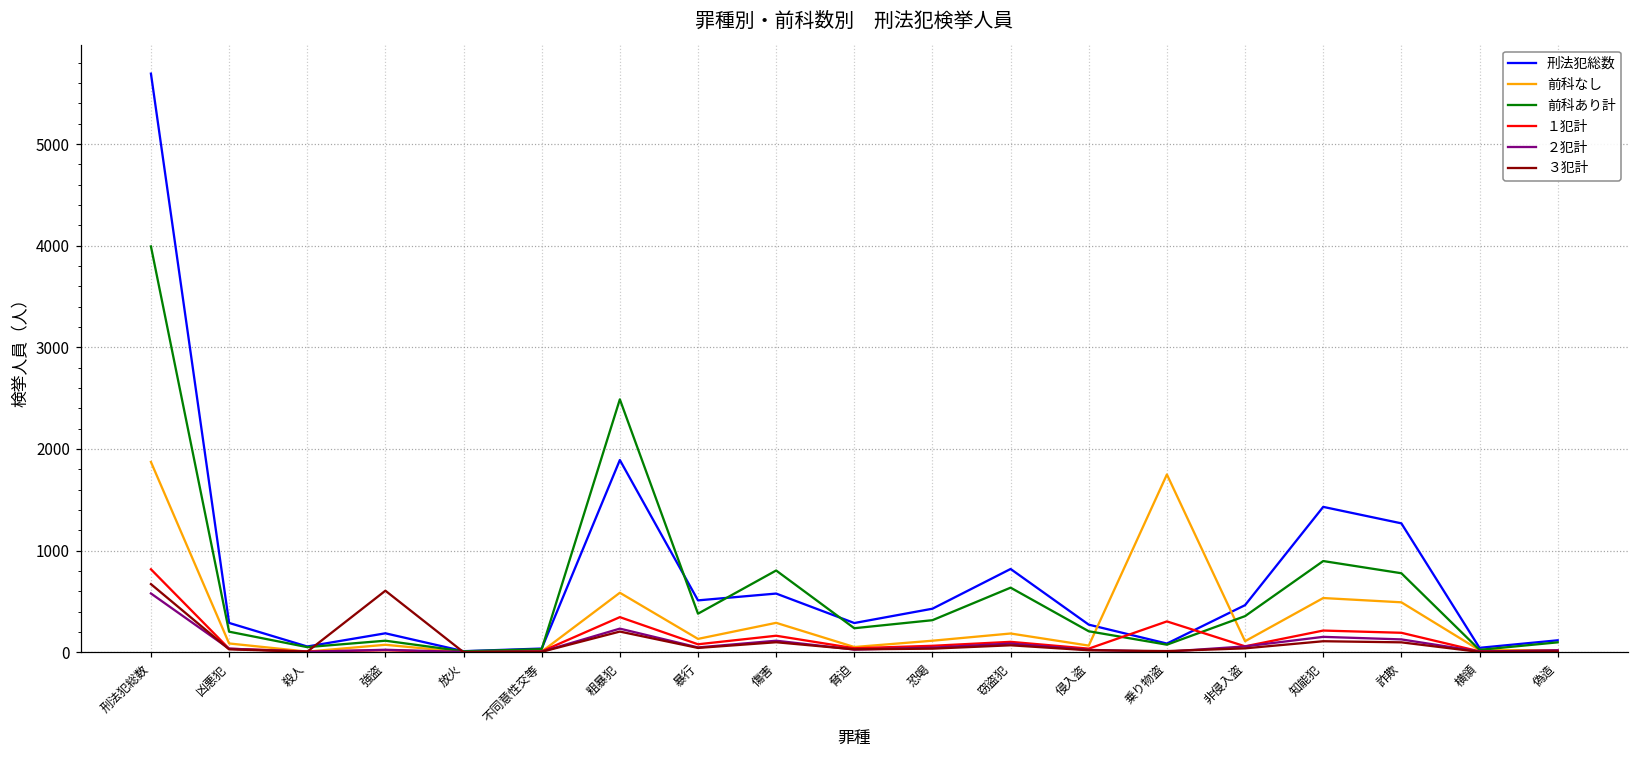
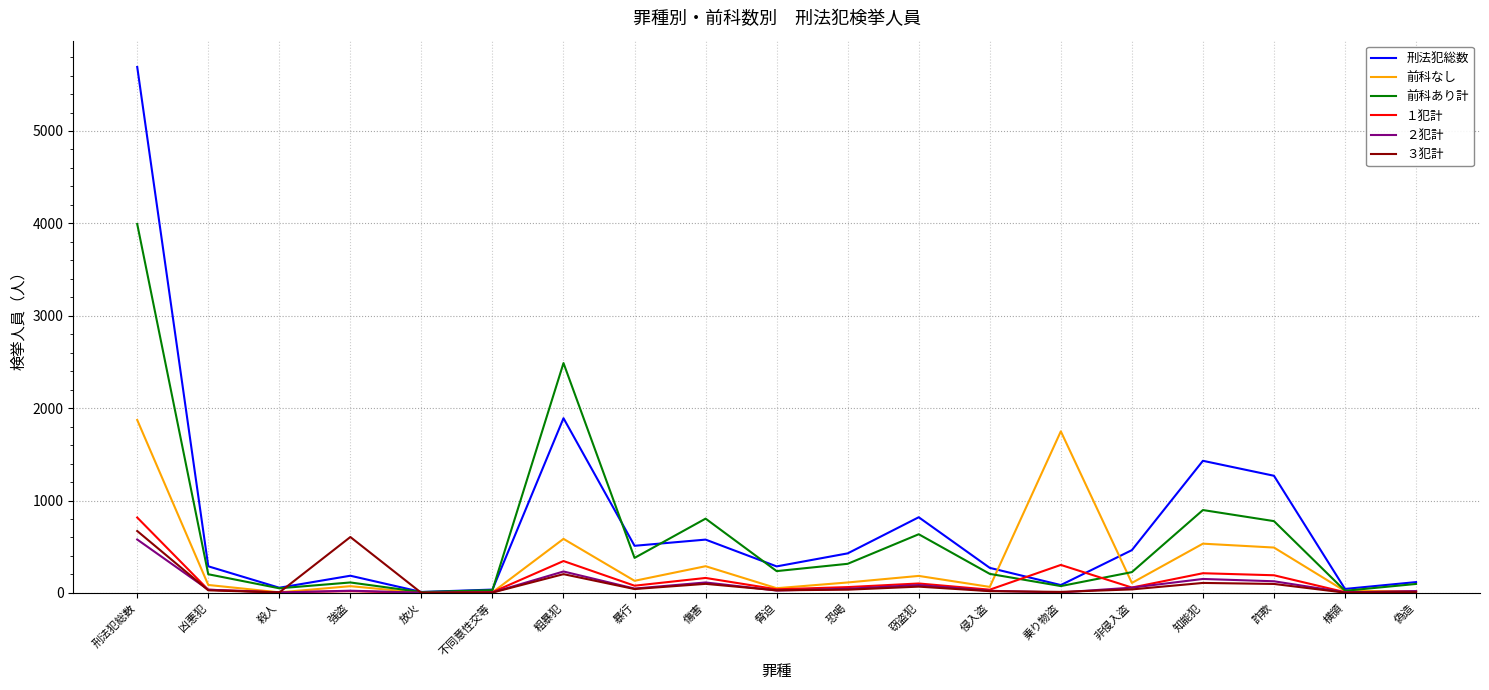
前科あり計, 非侵入盗: 400 -> 200
